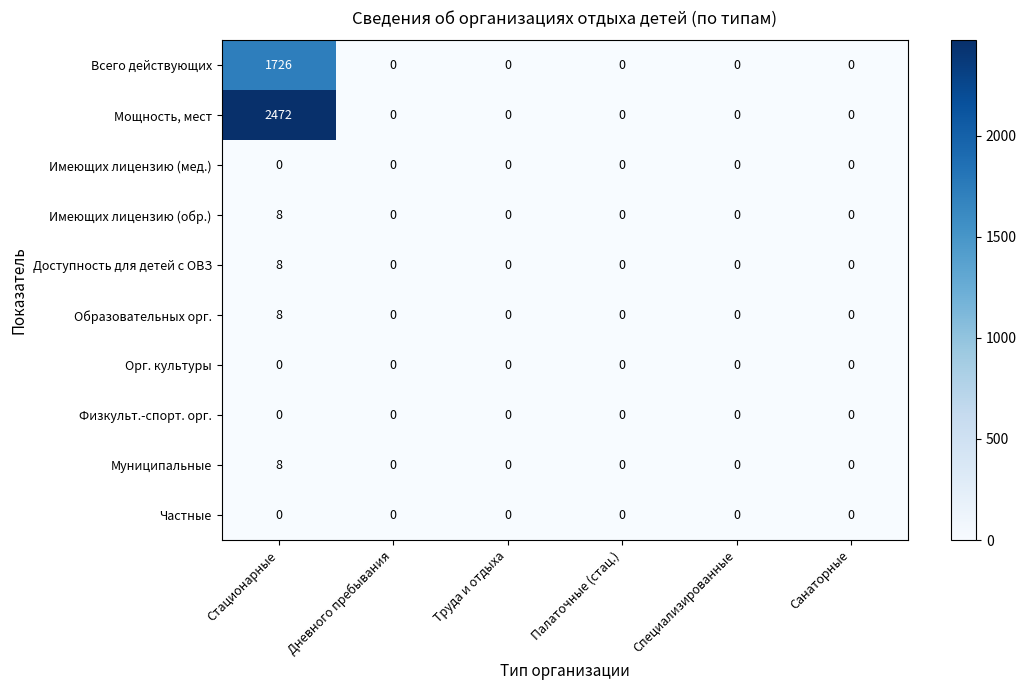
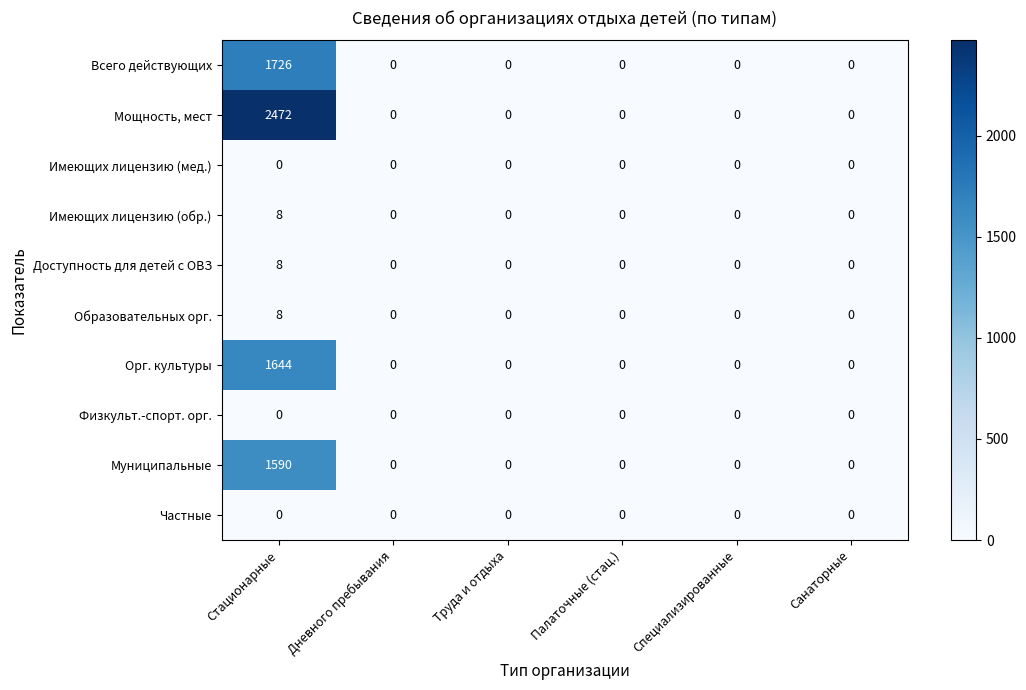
Орг. культуры, Стационарные: 0 -> 1644
Муниципальные, Стационарные: 8 -> 1590
